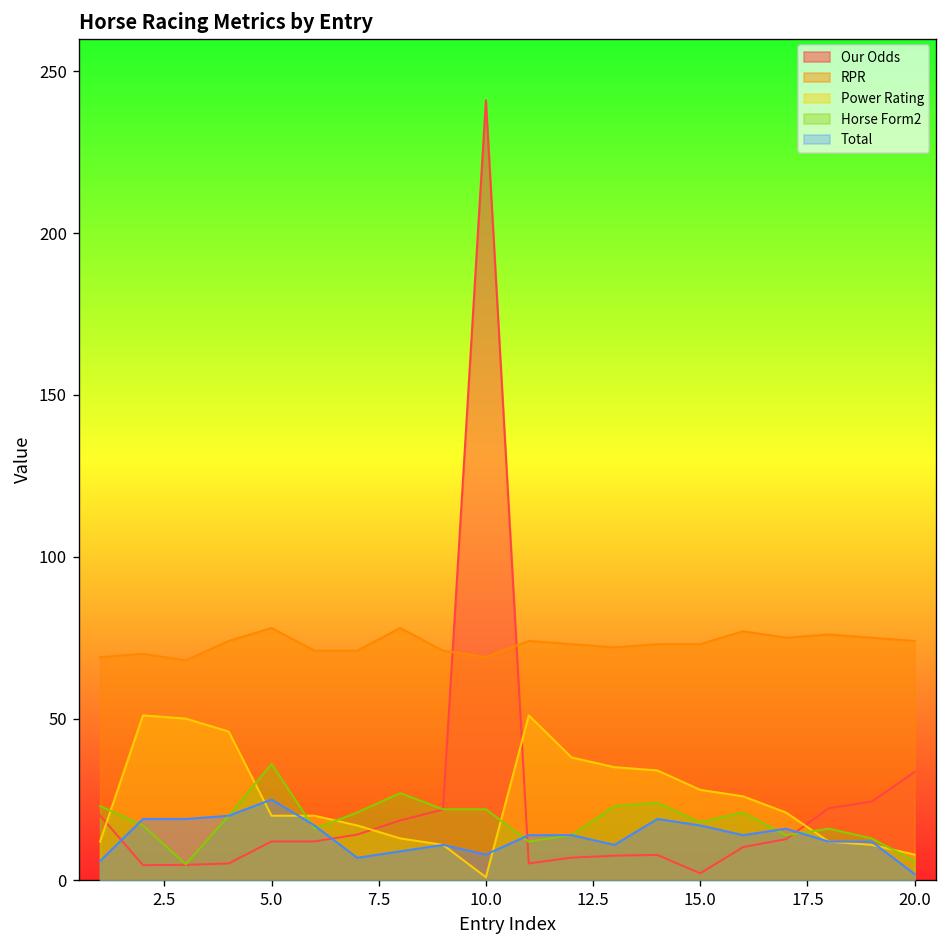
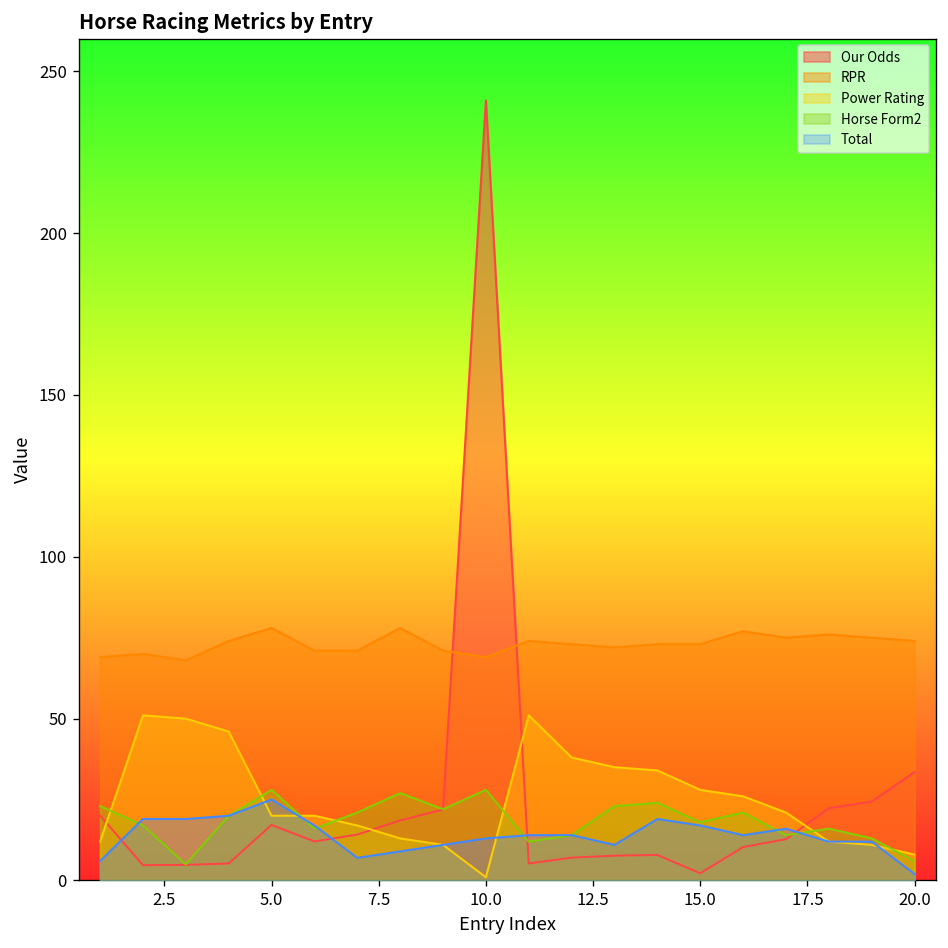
Our Odds, 5.0: 12 -> 17
Horse Form2, 5.0: 36 -> 28
Horse Form2, 10.0: 22 -> 28
Total, 10.0: 8 -> 13
